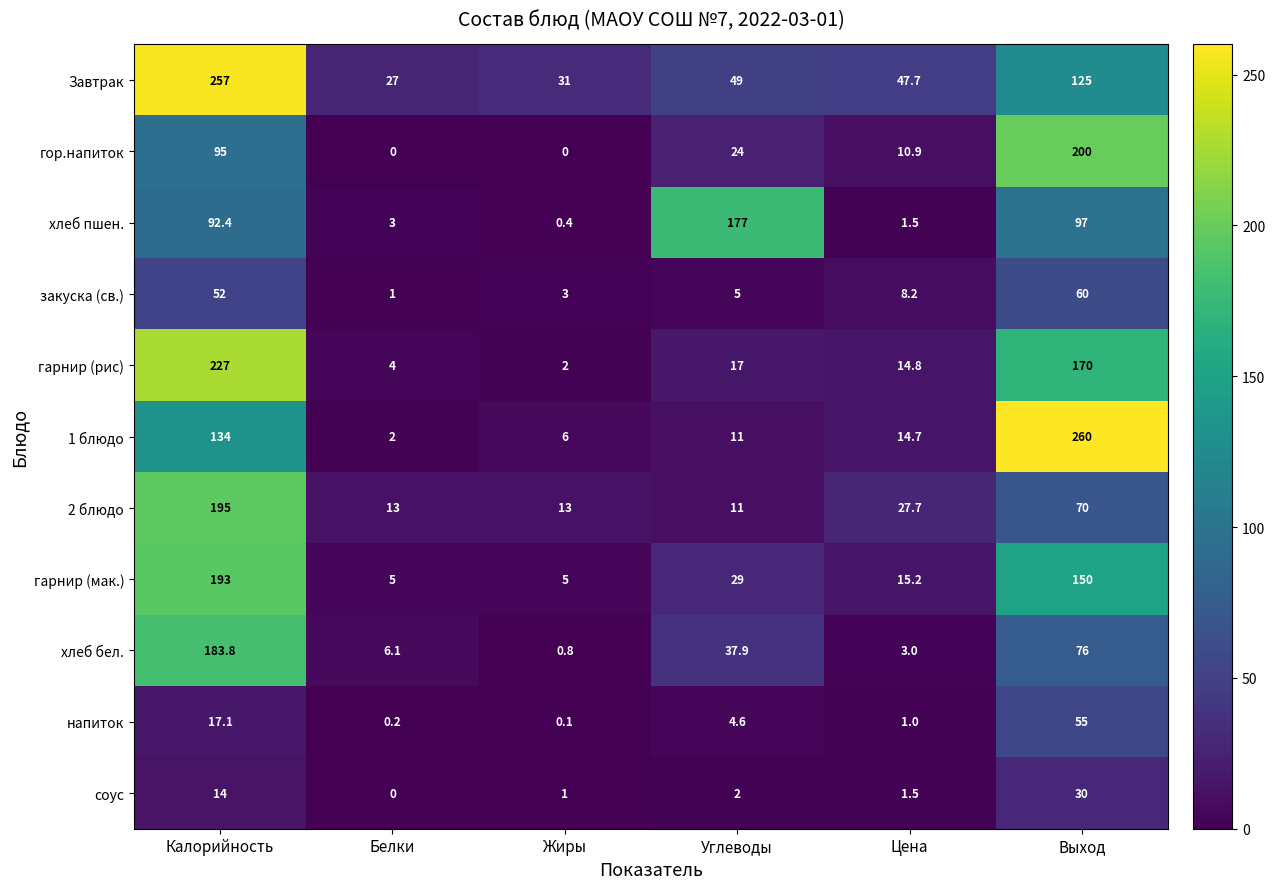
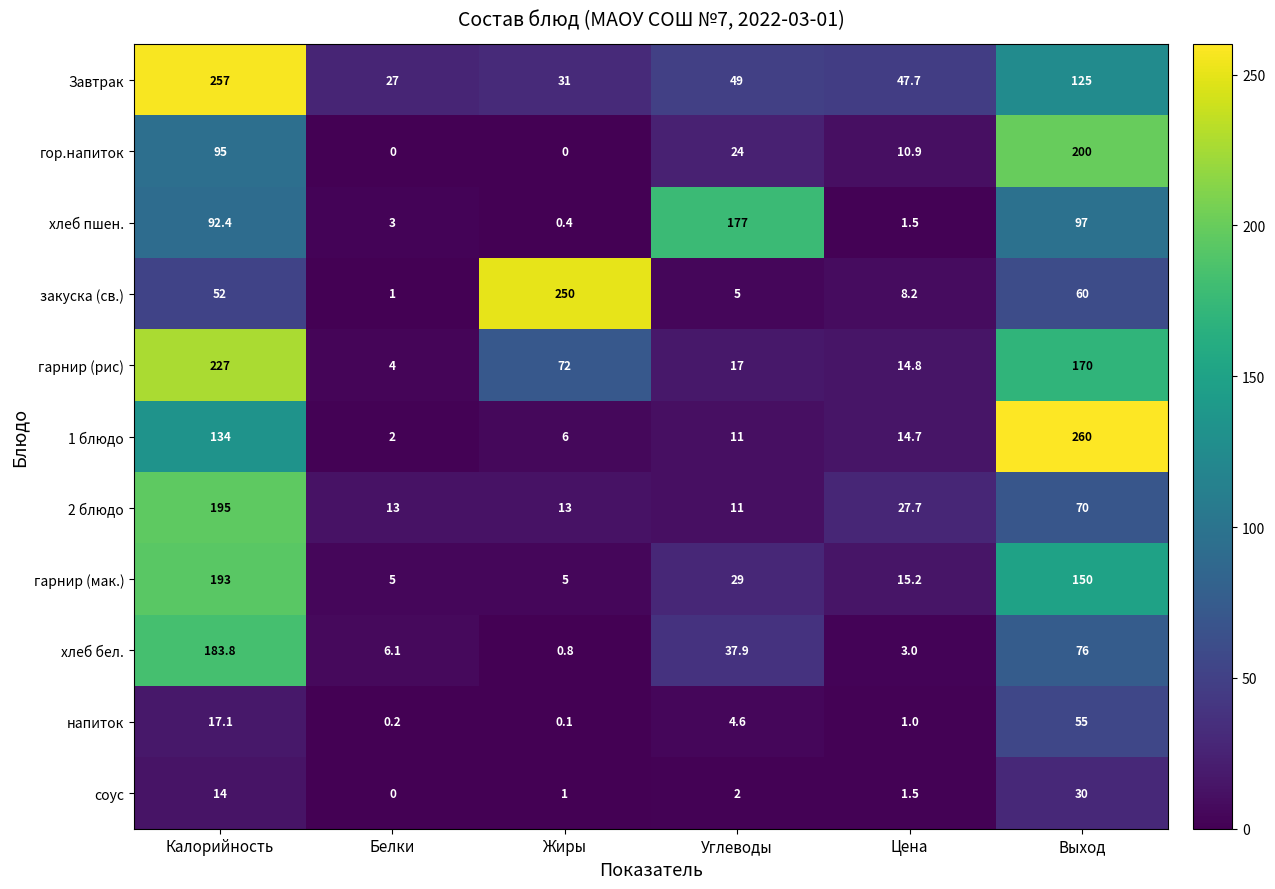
закуска (св.), Жиры: 3 -> 250
гарнир (рис), Жиры: 2 -> 72
